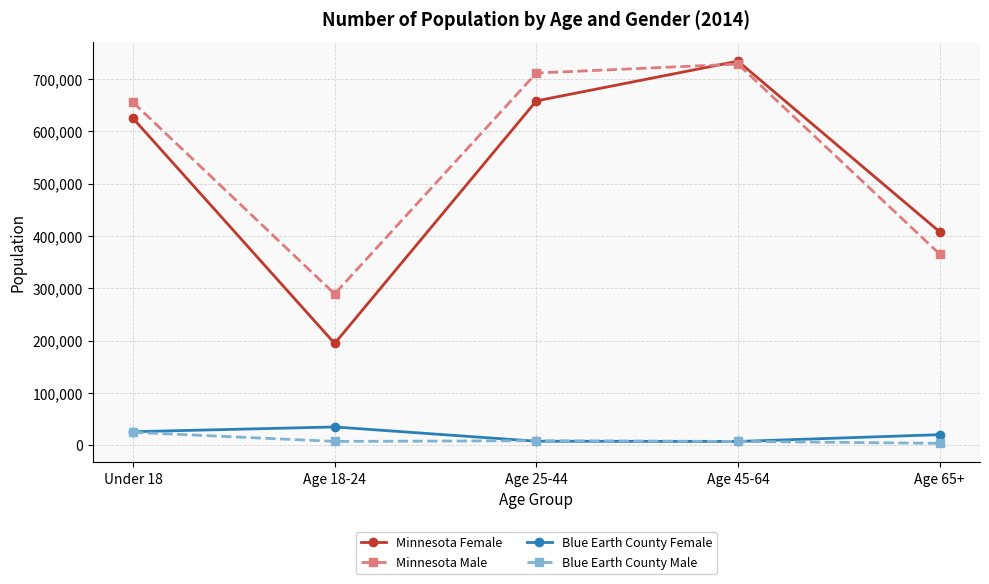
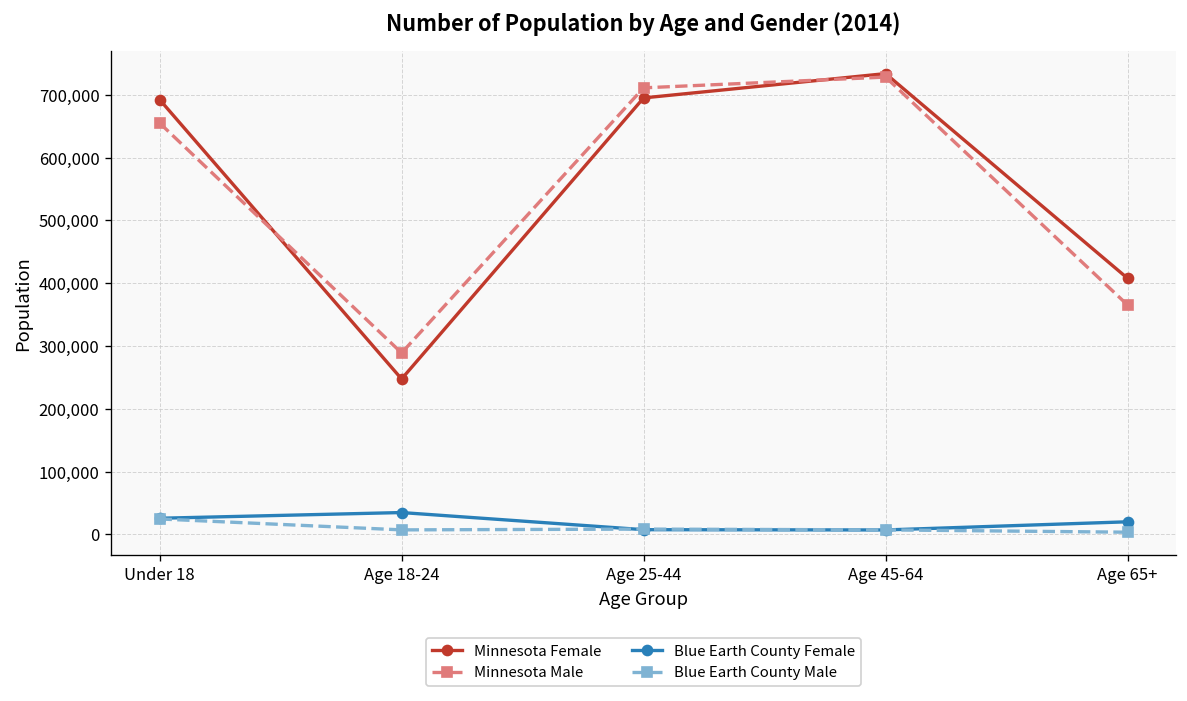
Minnesota Female, Under 18: 620,000 -> 690,000
Minnesota Female, Age 18-24: 190,000 -> 250,000
Minnesota Female, Age 25-44: 660,000 -> 700,000
